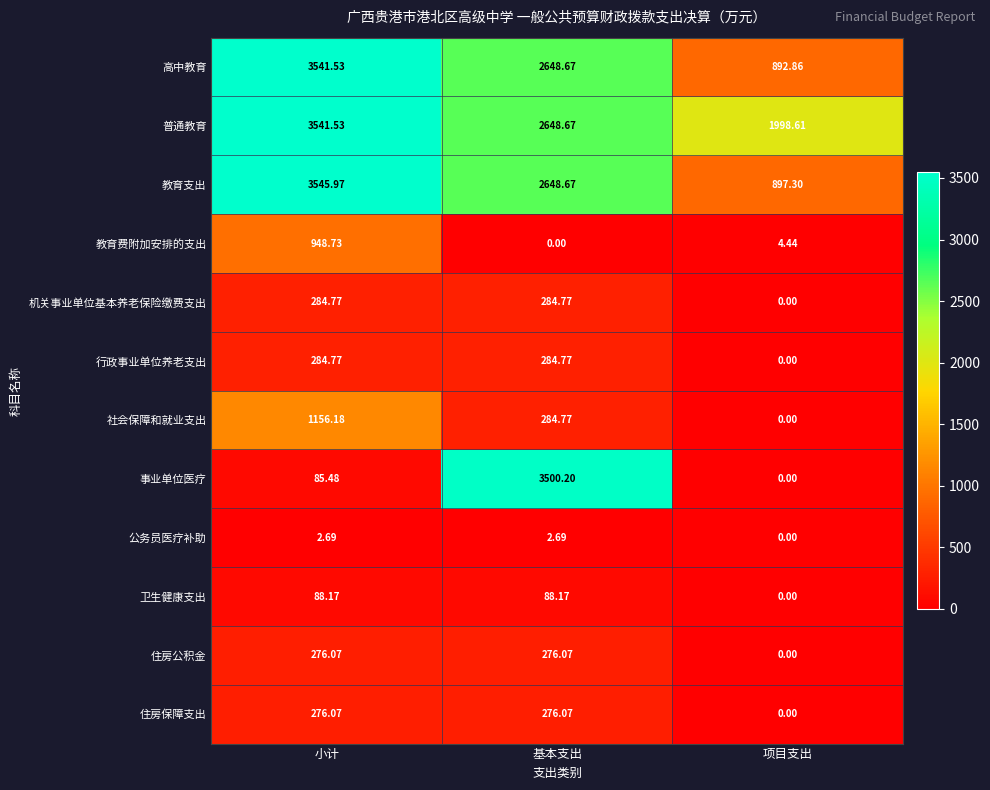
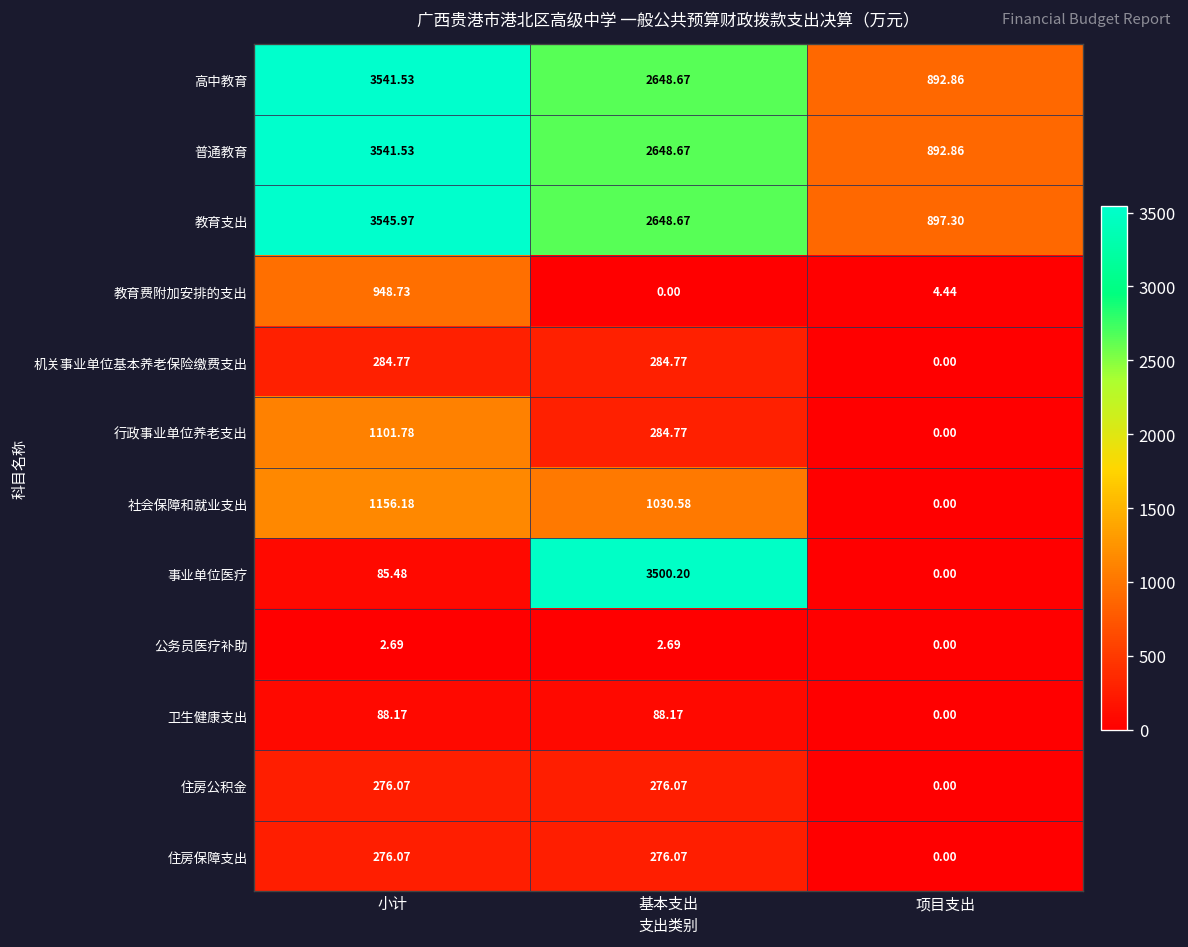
普通教育, 项目支出: 1998.61 -> 892.86
行政事业单位养老支出, 小计: 284.77 -> 1101.78
社会保障和就业支出, 基本支出: 284.77 -> 1030.58
